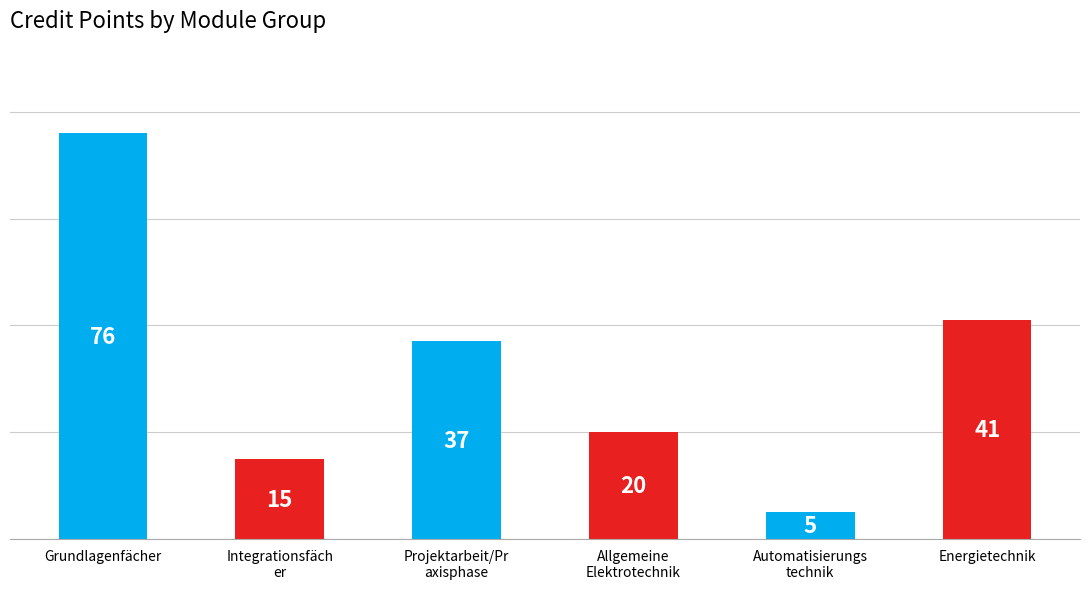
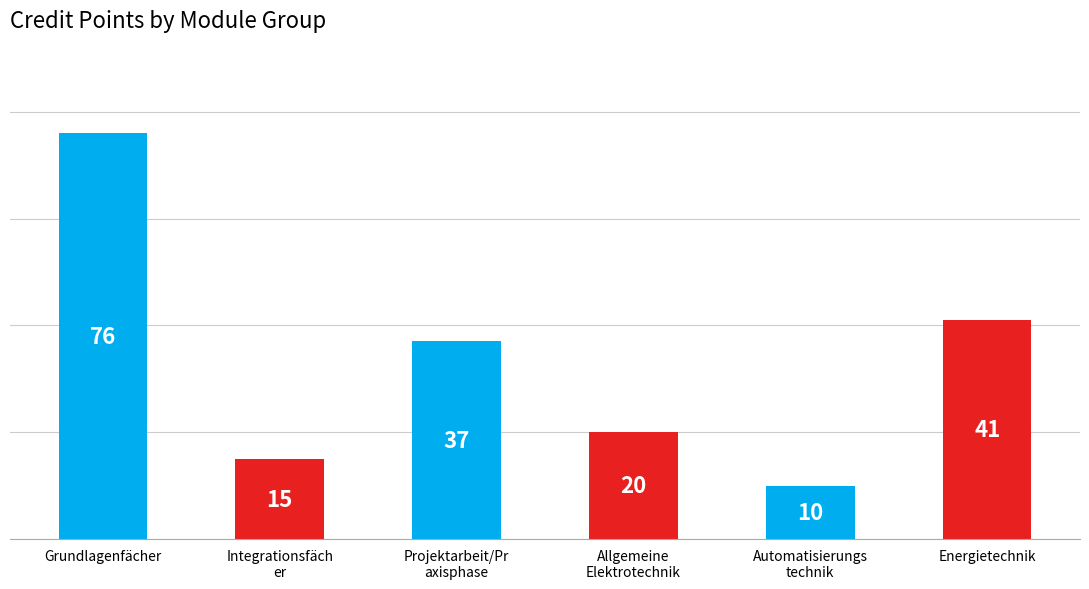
Automatisierungs technik: 5 -> 10
